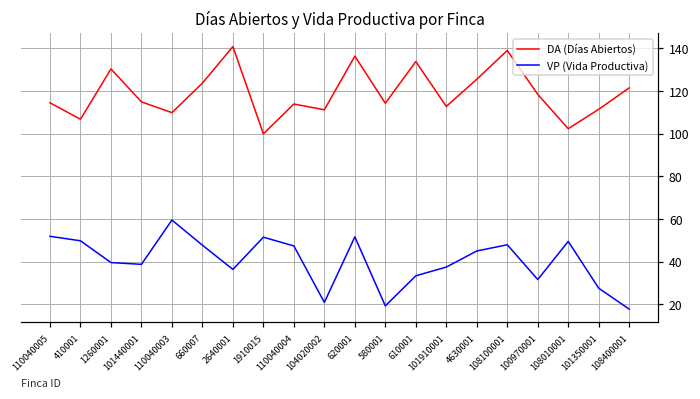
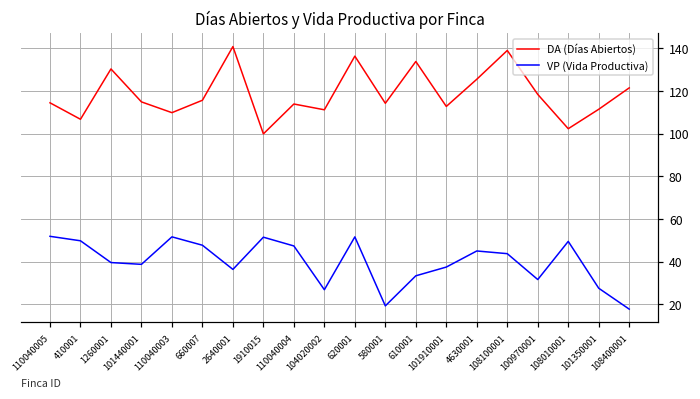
VP (Vida Productiva), 110040003: 59 -> 52
DA (Días Abiertos), 660007: 124 -> 116
VP (Vida Productiva), 104020002: 21 -> 27
VP (Vida Productiva), 108100001: 48 -> 44
